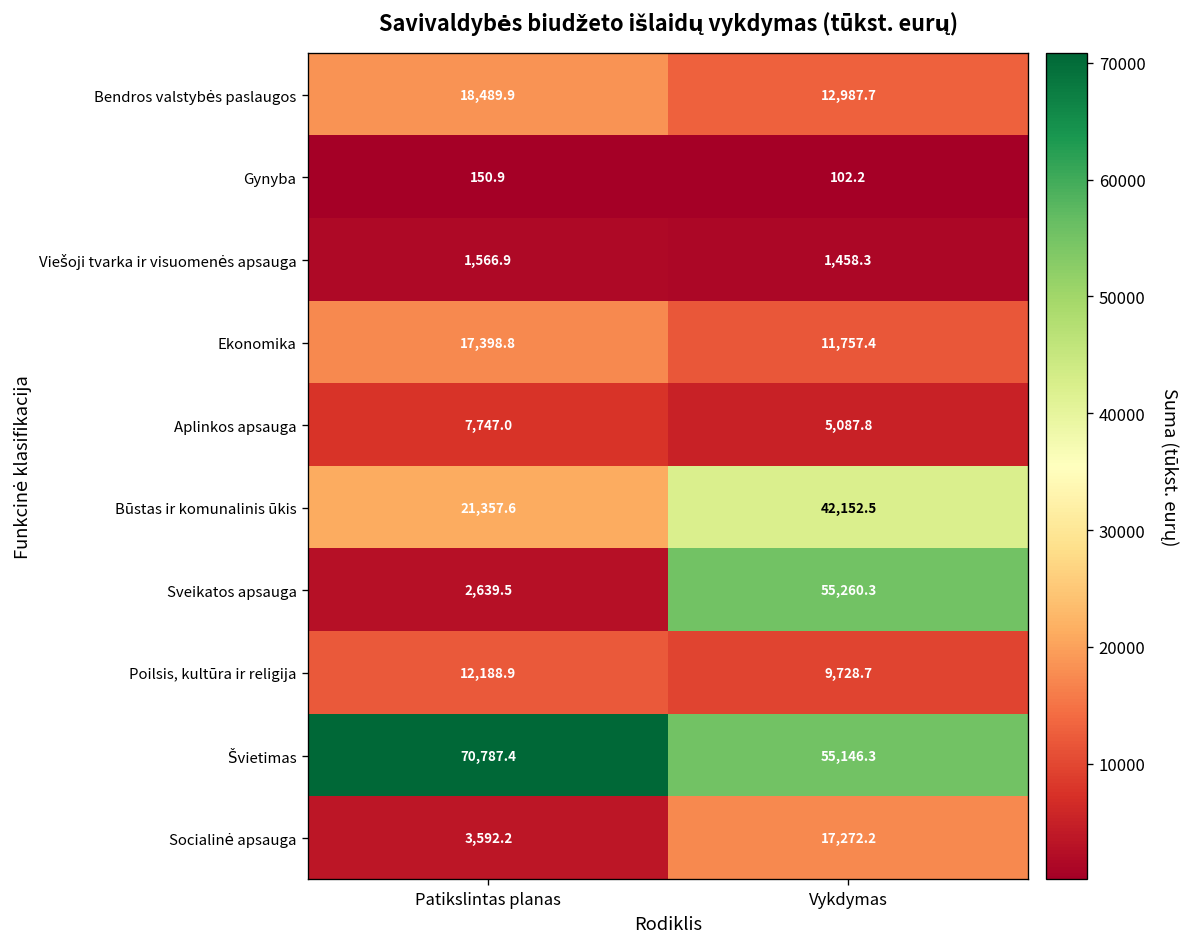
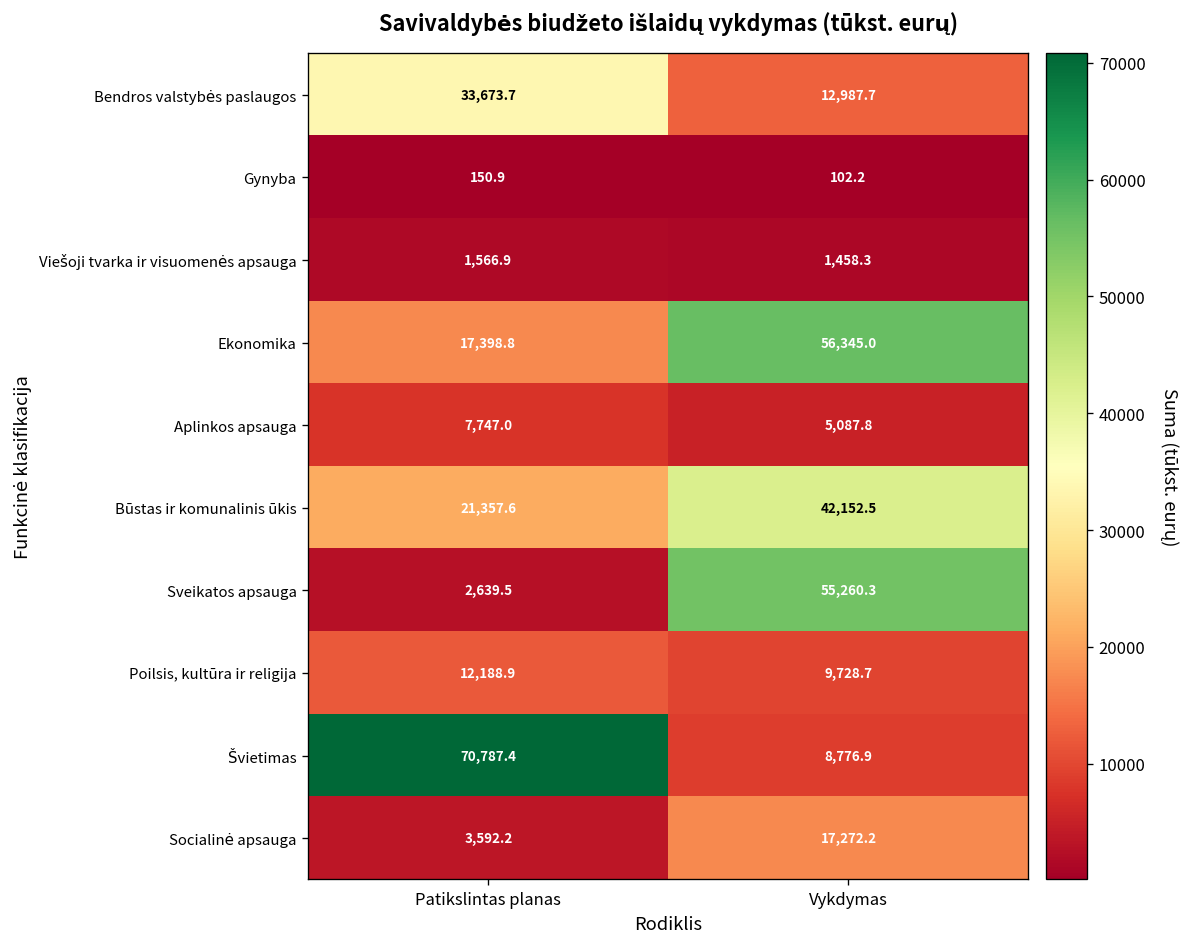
Bendros valstybės paslaugos, Patikslintas planas: 18,489.9 -> 33,673.7
Ekonomika, Vykdymas: 11,757.4 -> 56,345.0
Švietimas, Vykdymas: 55,146.3 -> 8,776.9
